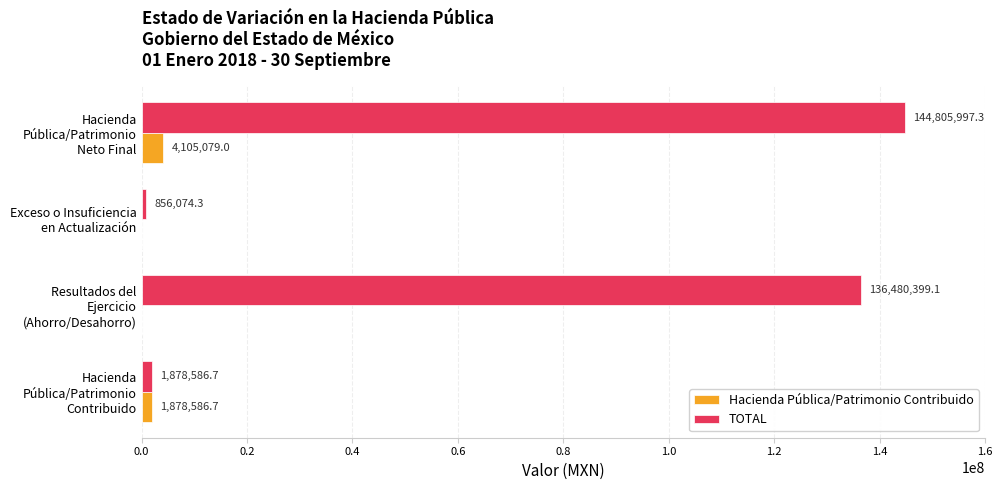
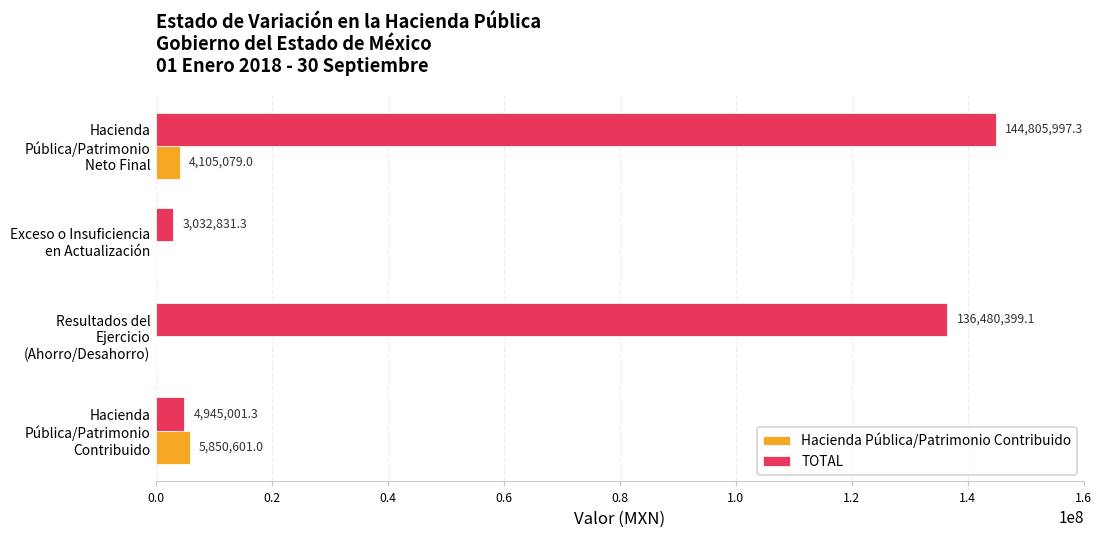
TOTAL, Exceso o Insuficiencia en Actualización: 856,074.3 -> 3,032,831.3
TOTAL, Hacienda Pública/Patrimonio Contribuido: 1,878,586.7 -> 4,945,001.3
Hacienda Pública/Patrimonio Contribuido, Hacienda Pública/Patrimonio Contribuido: 1,878,586.7 -> 5,850,601.0
